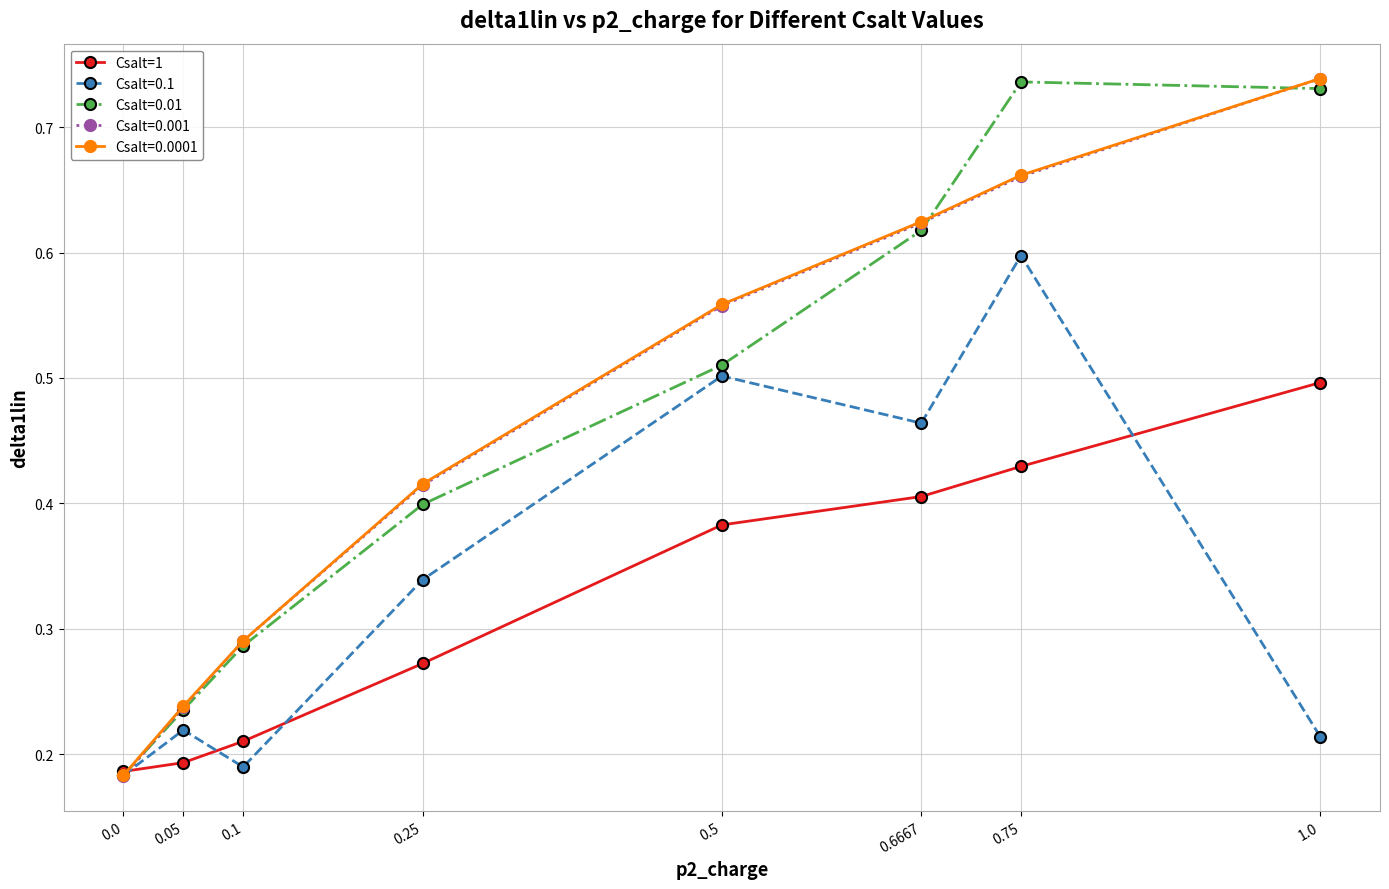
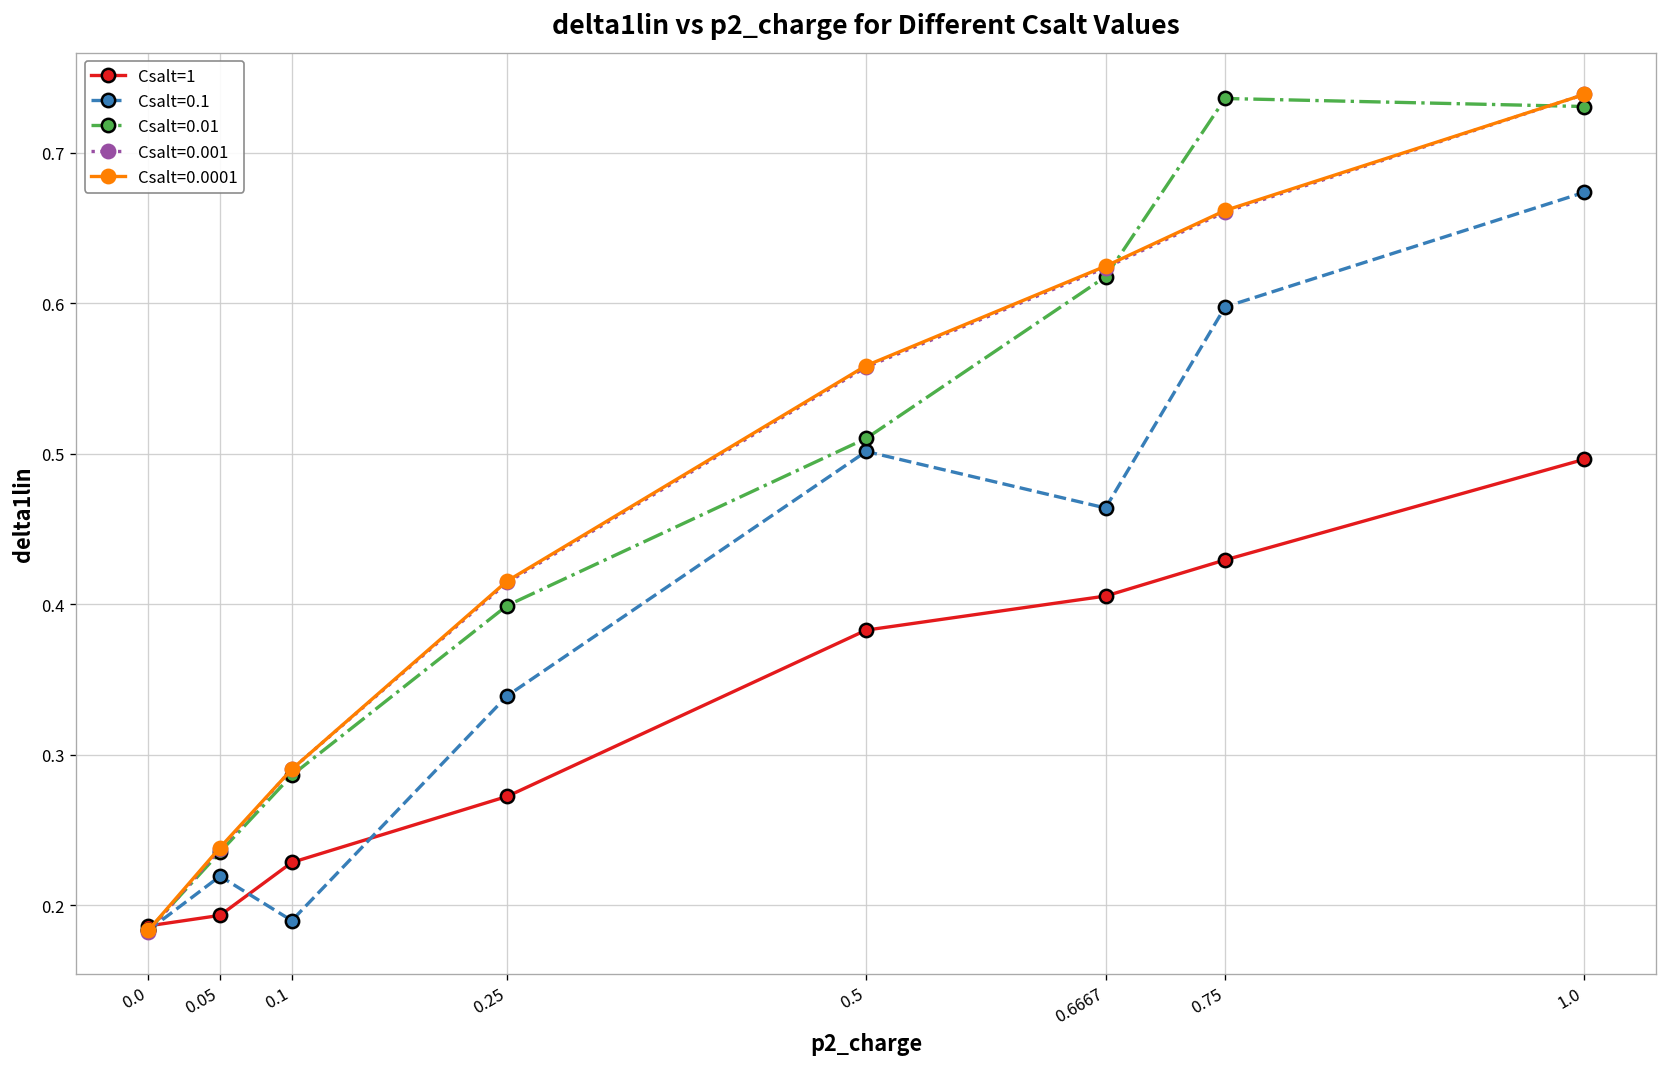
Csalt=1, 0.1: 0.210 -> 0.228
Csalt=0.1, 1.0: 0.214 -> 0.674
